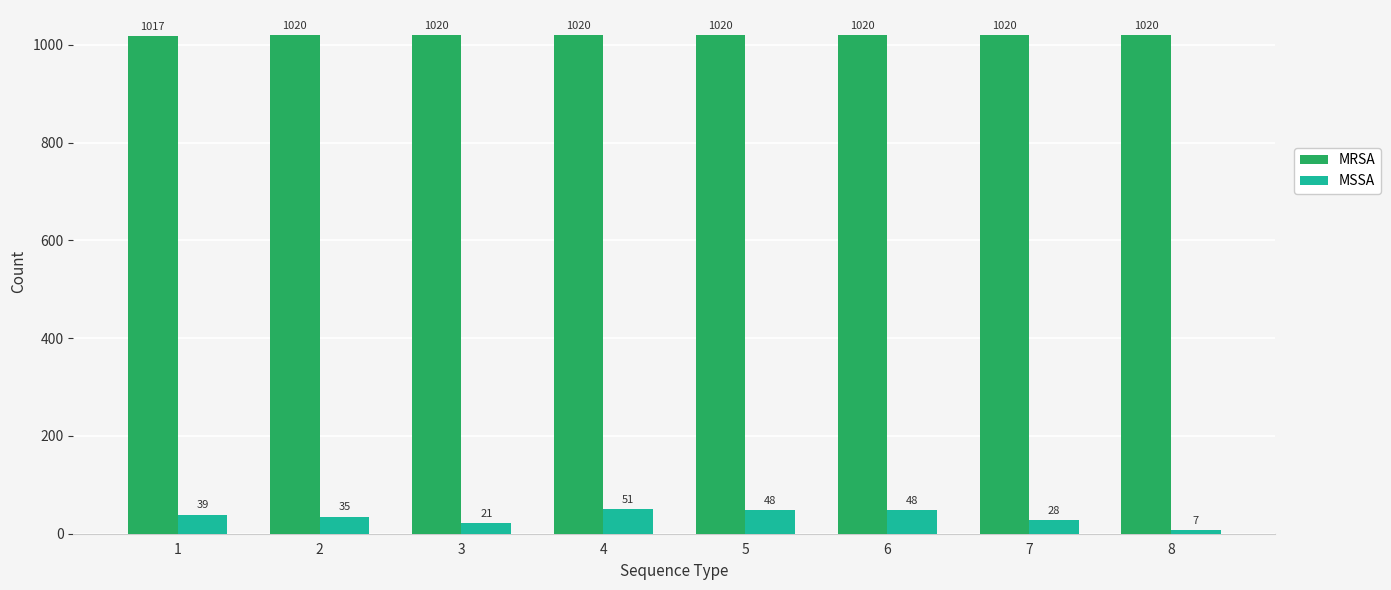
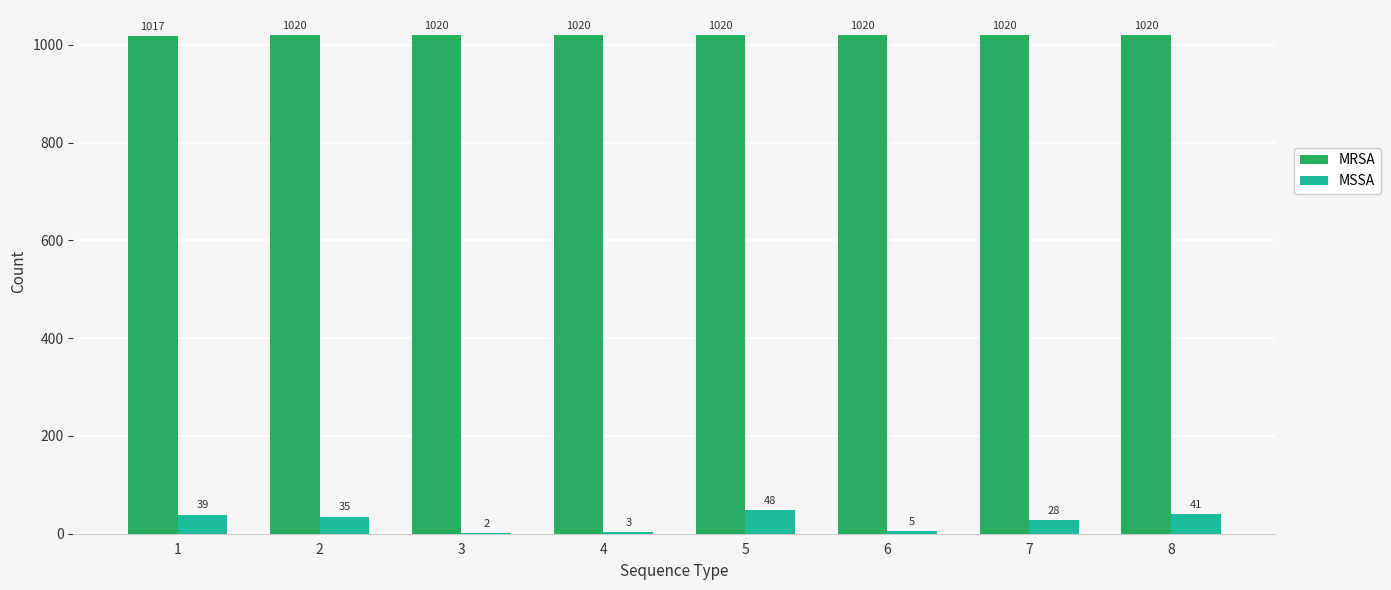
MSSA, 3: 21 -> 2
MSSA, 4: 51 -> 3
MSSA, 6: 48 -> 5
MSSA, 8: 7 -> 41
